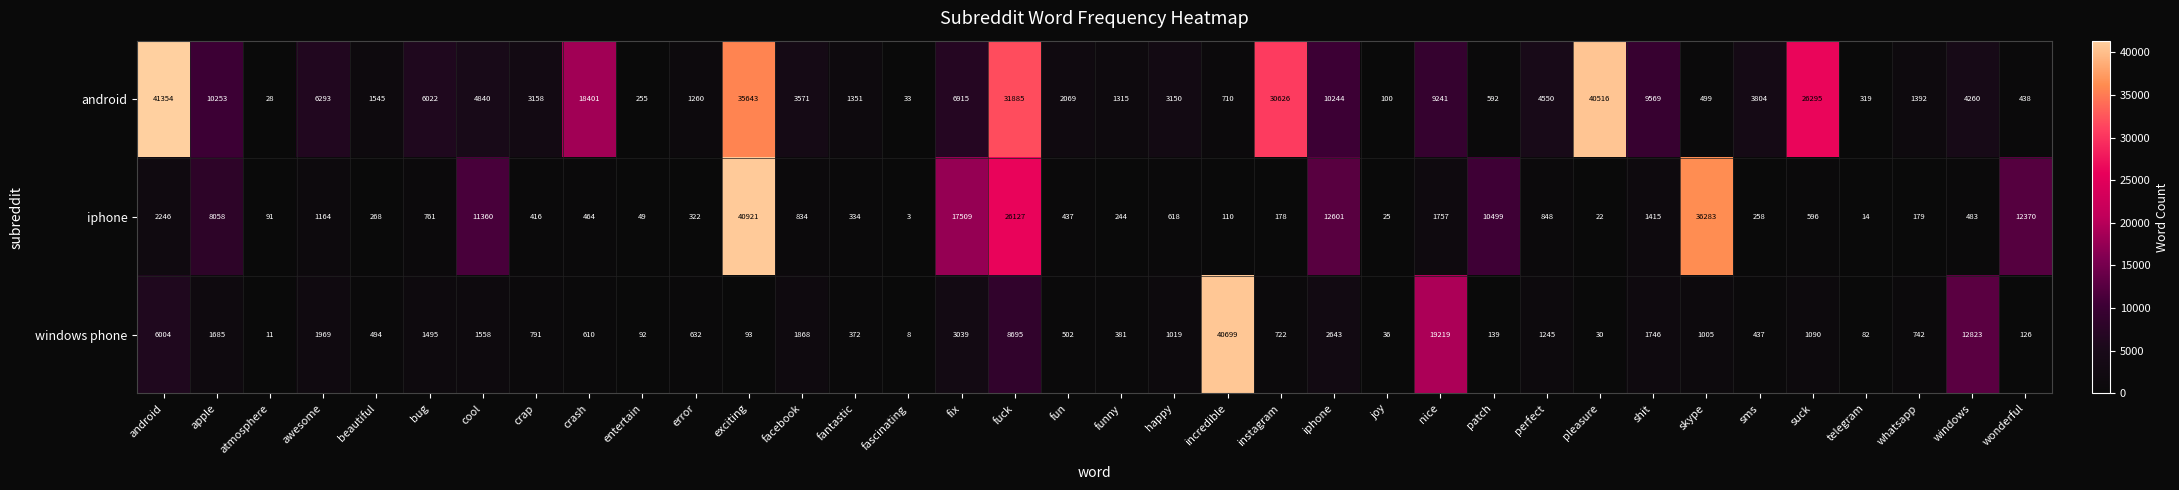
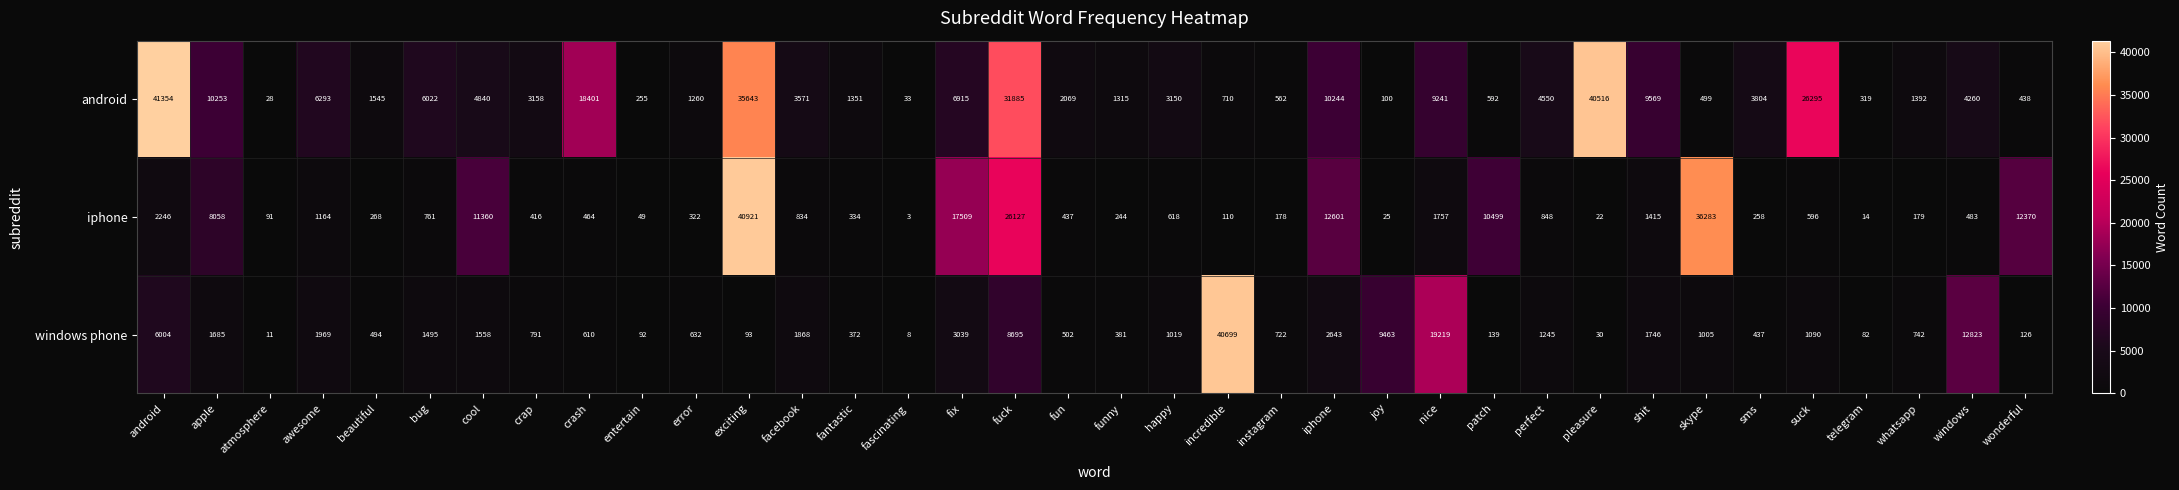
android, instagram: 30626 -> 562
windows phone, joy: 36 -> 9463
